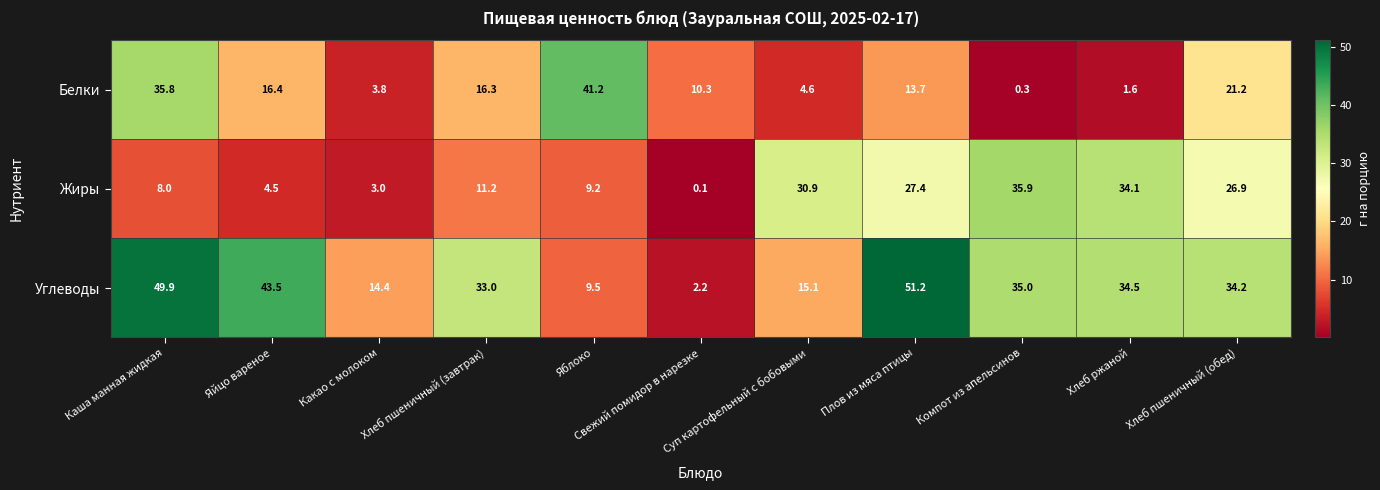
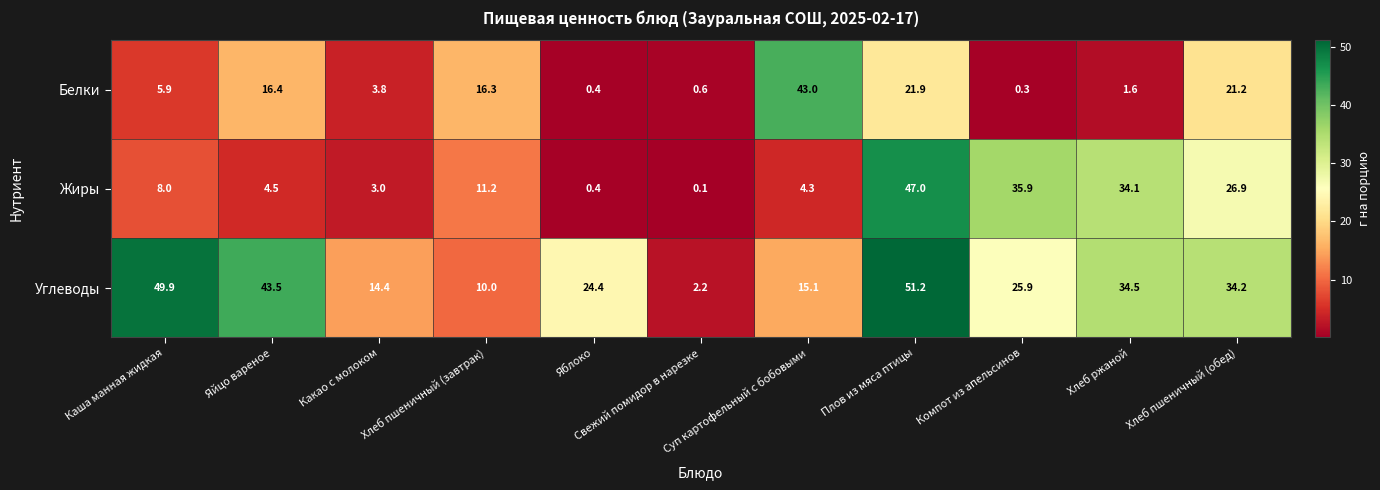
Белки, Каша манная жидкая: 35.8 -> 5.9
Белки, Яблоко: 41.2 -> 0.4
Белки, Свежий помидор в нарезке: 10.3 -> 0.6
Белки, Суп картофельный с бобовыми: 4.6 -> 43.0
Белки, Плов из мяса птицы: 13.7 -> 21.9
Жиры, Яблоко: 9.2 -> 0.4
Жиры, Суп картофельный с бобовыми: 30.9 -> 4.3
Жиры, Плов из мяса птицы: 27.4 -> 47.0
Углеводы, Хлеб пшеничный (завтрак): 33.0 -> 10.0
Углеводы, Яблоко: 9.5 -> 24.4
Углеводы, Компот из апельсинов: 35.0 -> 25.9
